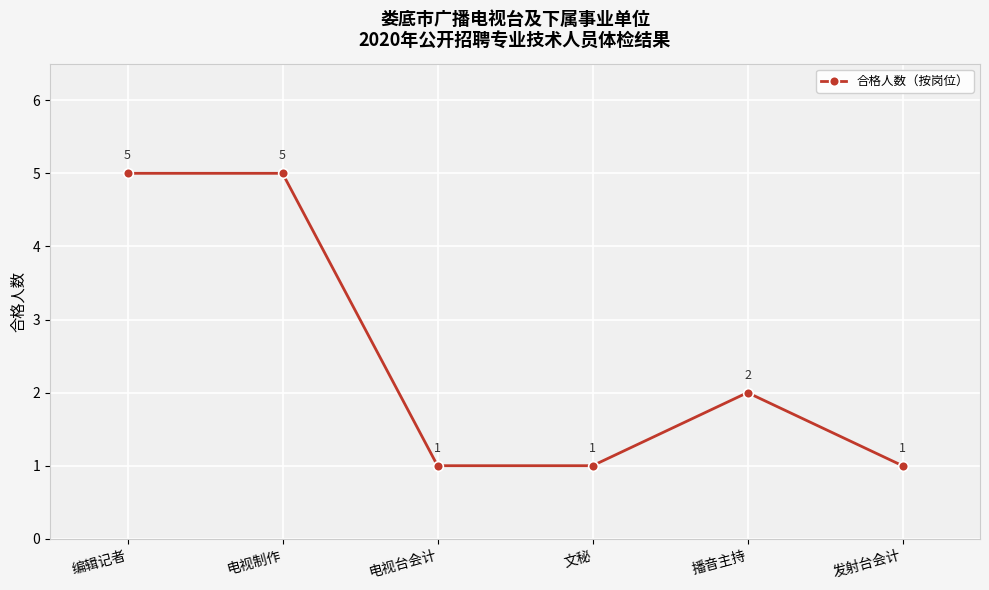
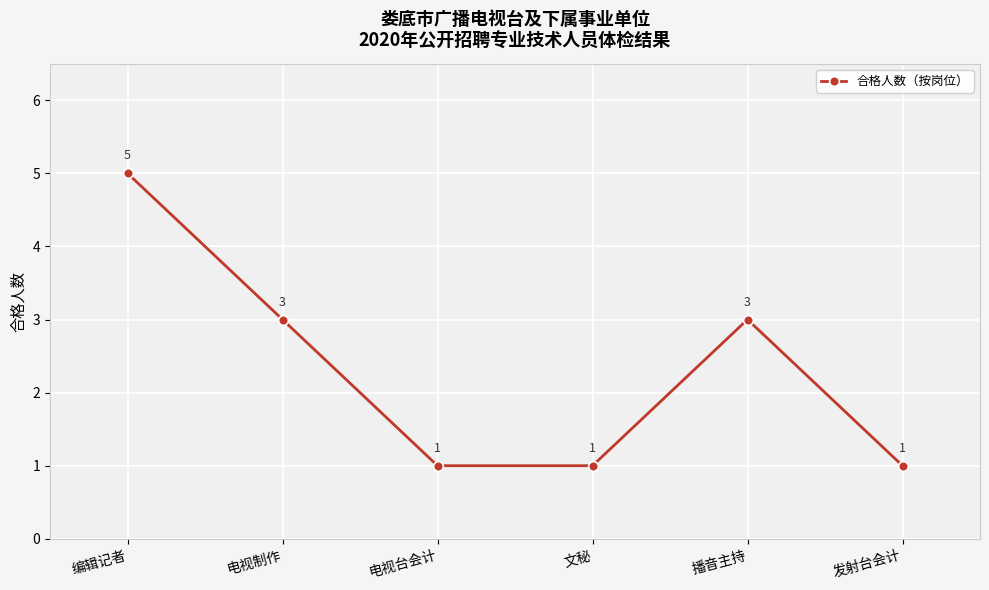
电视制作: 5 -> 3
播音主持: 2 -> 3
